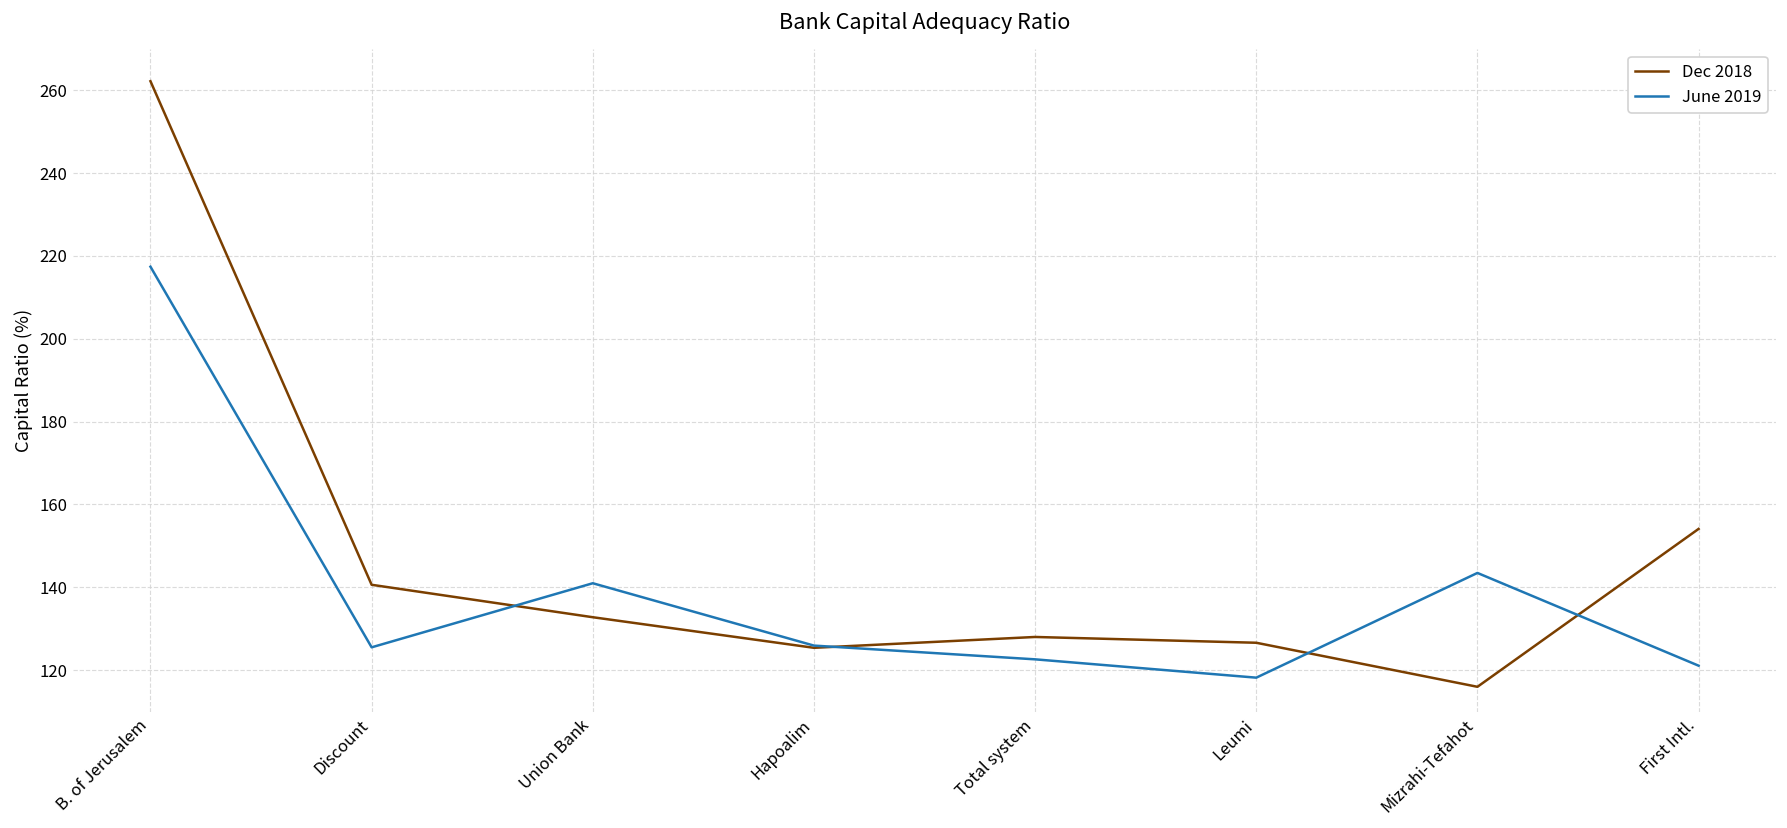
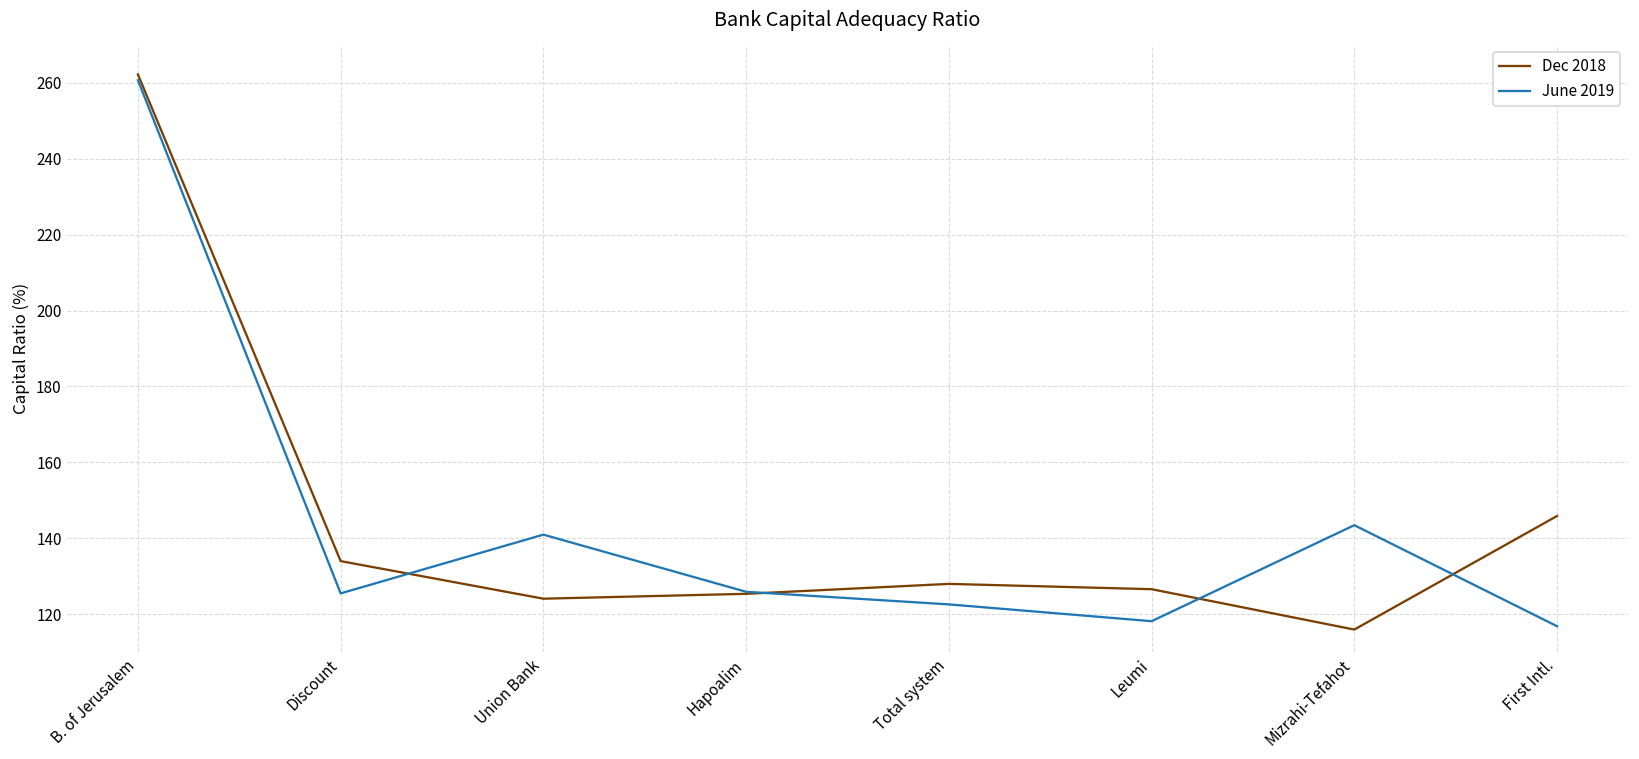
June 2019, B. of Jerusalem: 217 -> 261
Dec 2018, Discount: 141 -> 134
Dec 2018, Union Bank: 133 -> 124
Dec 2018, First Intl.: 154 -> 146
June 2019, First Intl.: 121 -> 117
